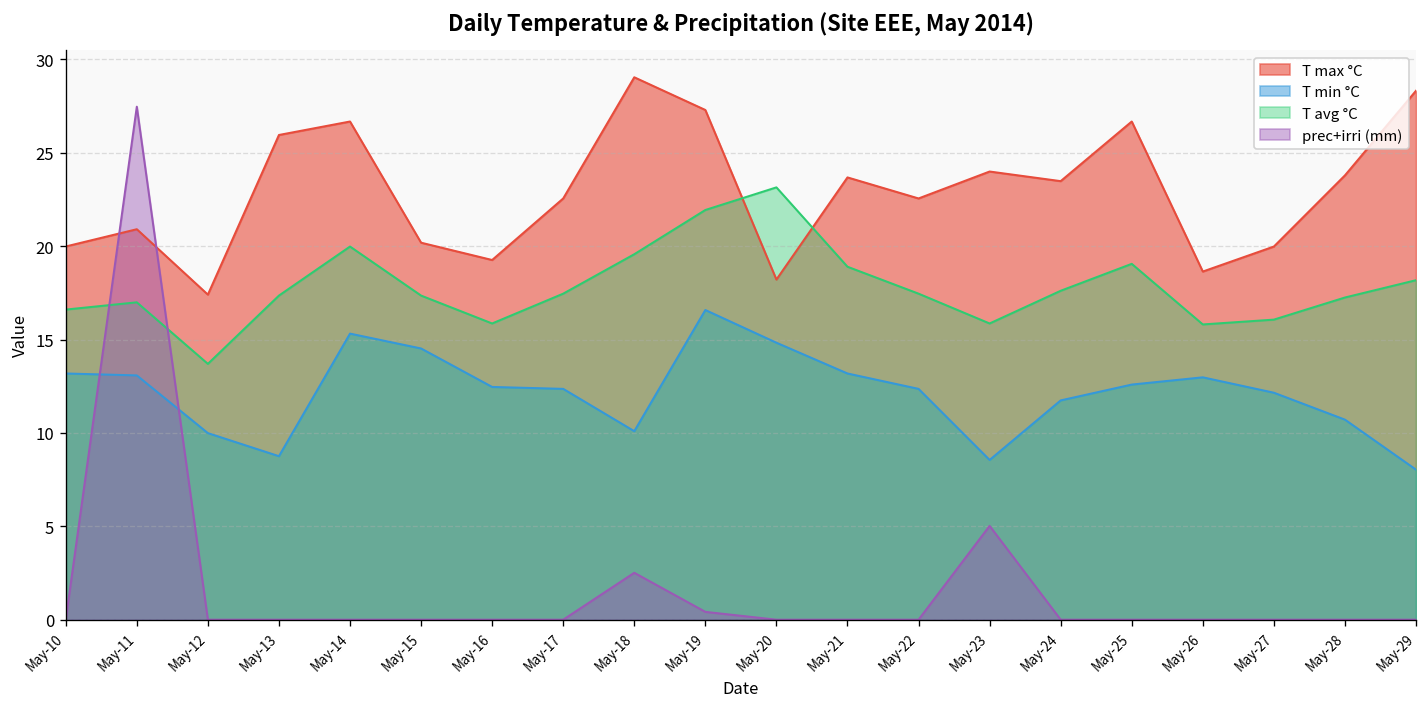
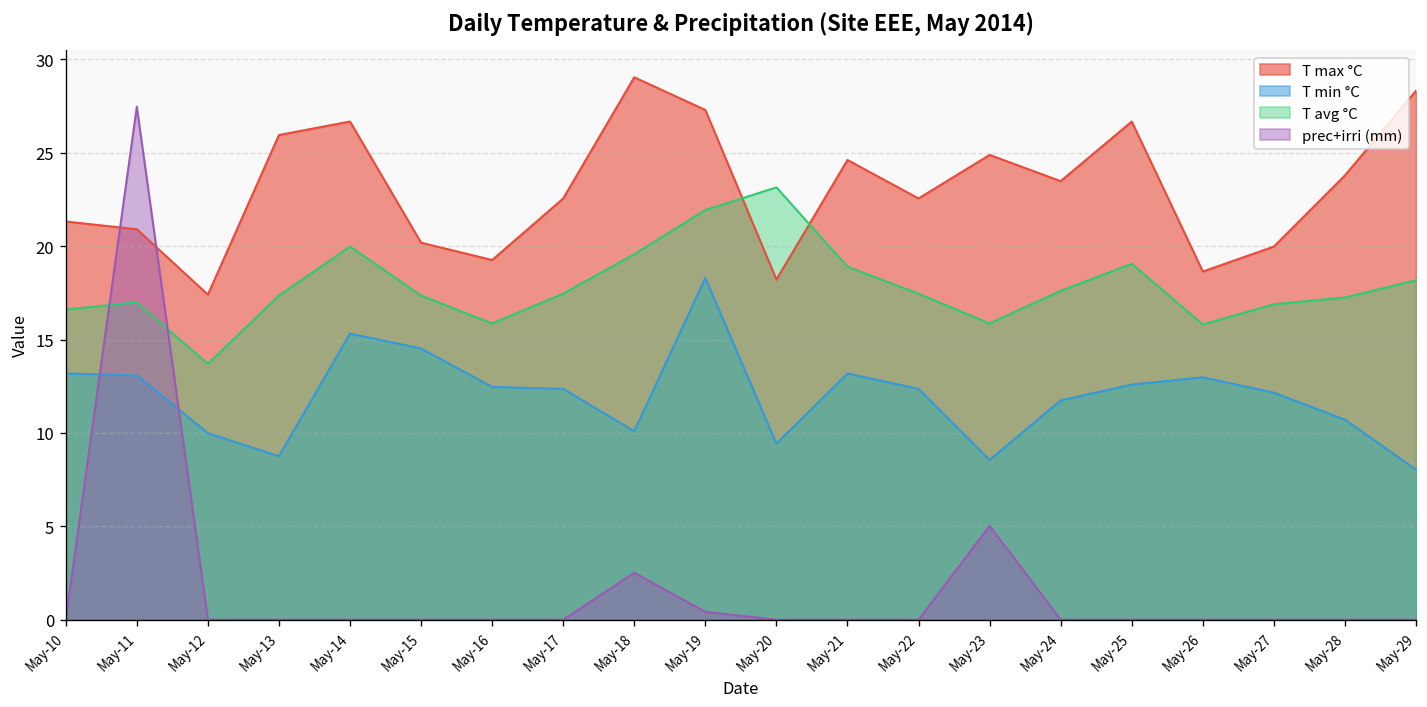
T max °C, May-10: 20.0 -> 21.3
T min °C, May-19: 16.6 -> 18.3
T min °C, May-20: 14.8 -> 9.4
T max °C, May-21: 23.7 -> 24.6
T max °C, May-23: 24.0 -> 24.9
T avg °C, May-27: 16.1 -> 16.9
